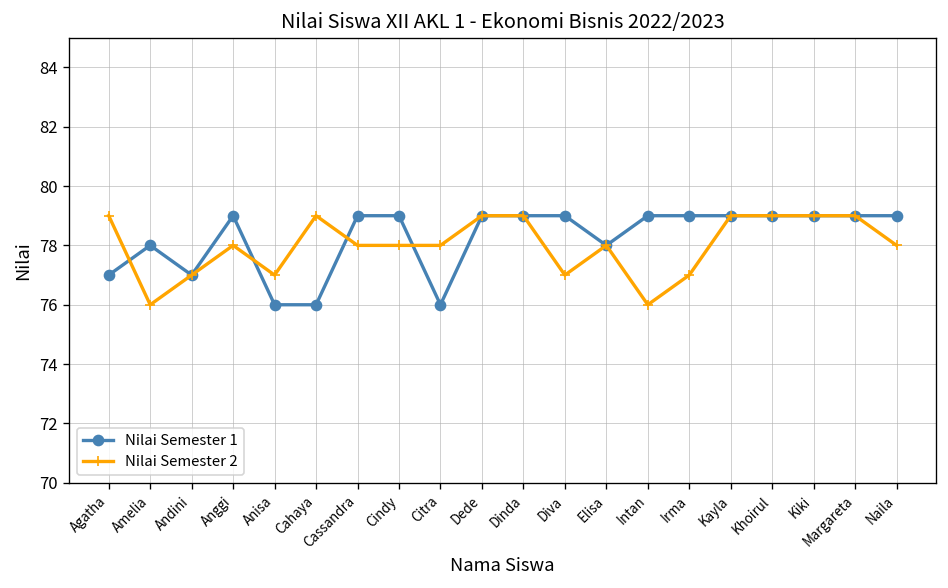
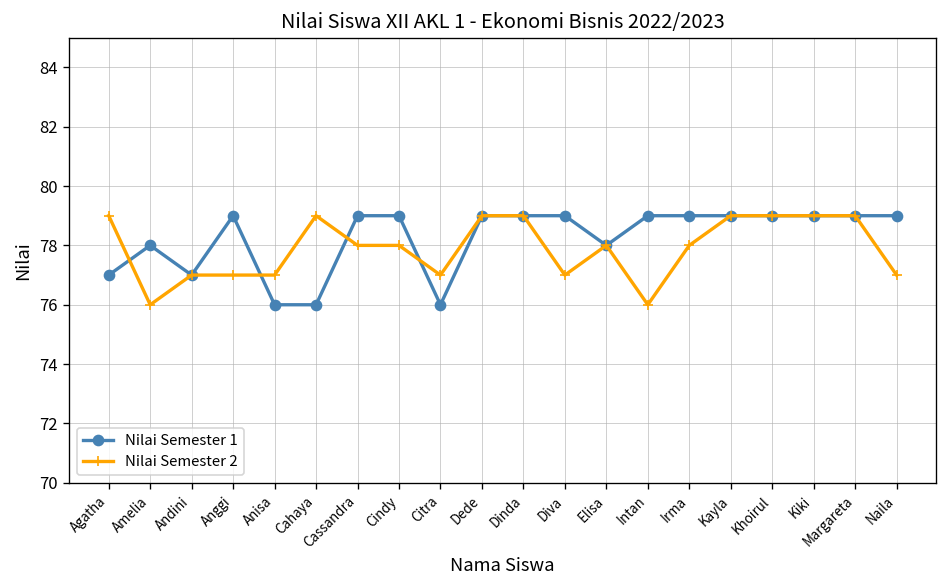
Nilai Semester 2, Anggi: 78 -> 77
Nilai Semester 2, Citra: 78 -> 77
Nilai Semester 2, Irma: 77 -> 78
Nilai Semester 2, Naila: 78 -> 77
